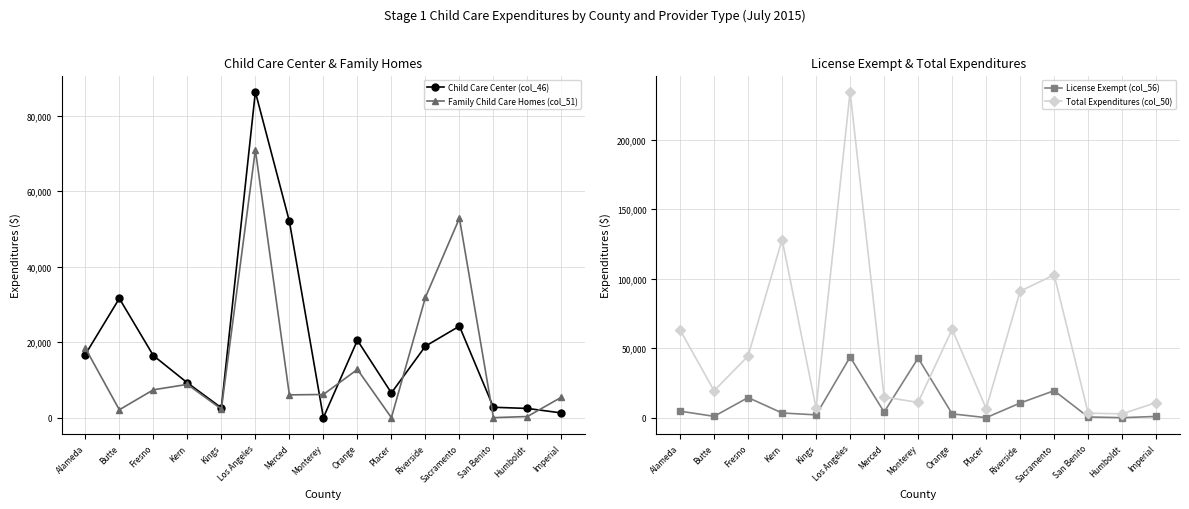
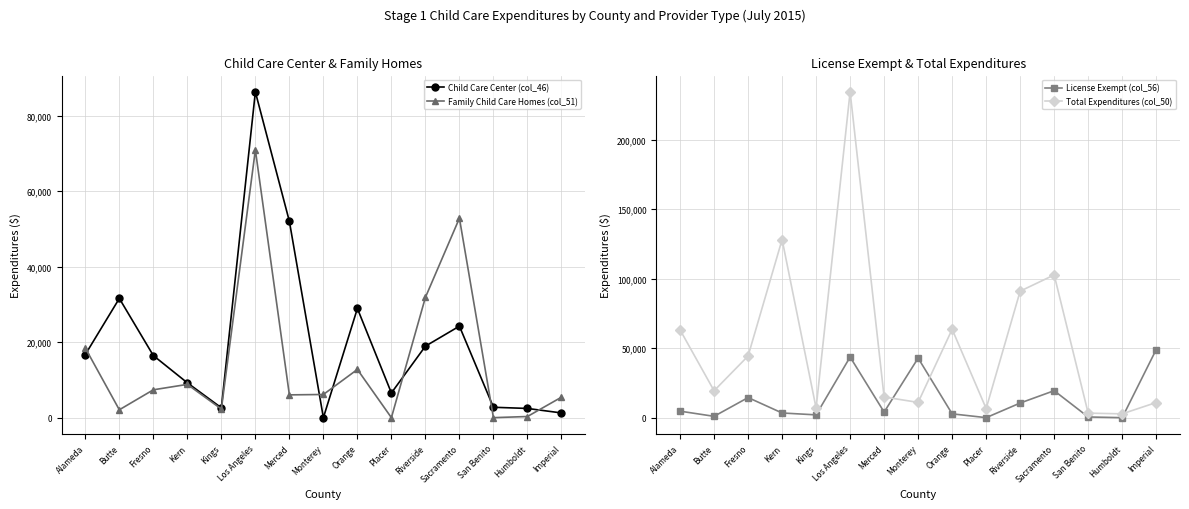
Child Care Center & Family Homes, Child Care Center (col_46), Orange: 21,000 -> 29,000
License Exempt & Total Expenditures, License Exempt (col_56), Imperial: 1,000 -> 49,000
